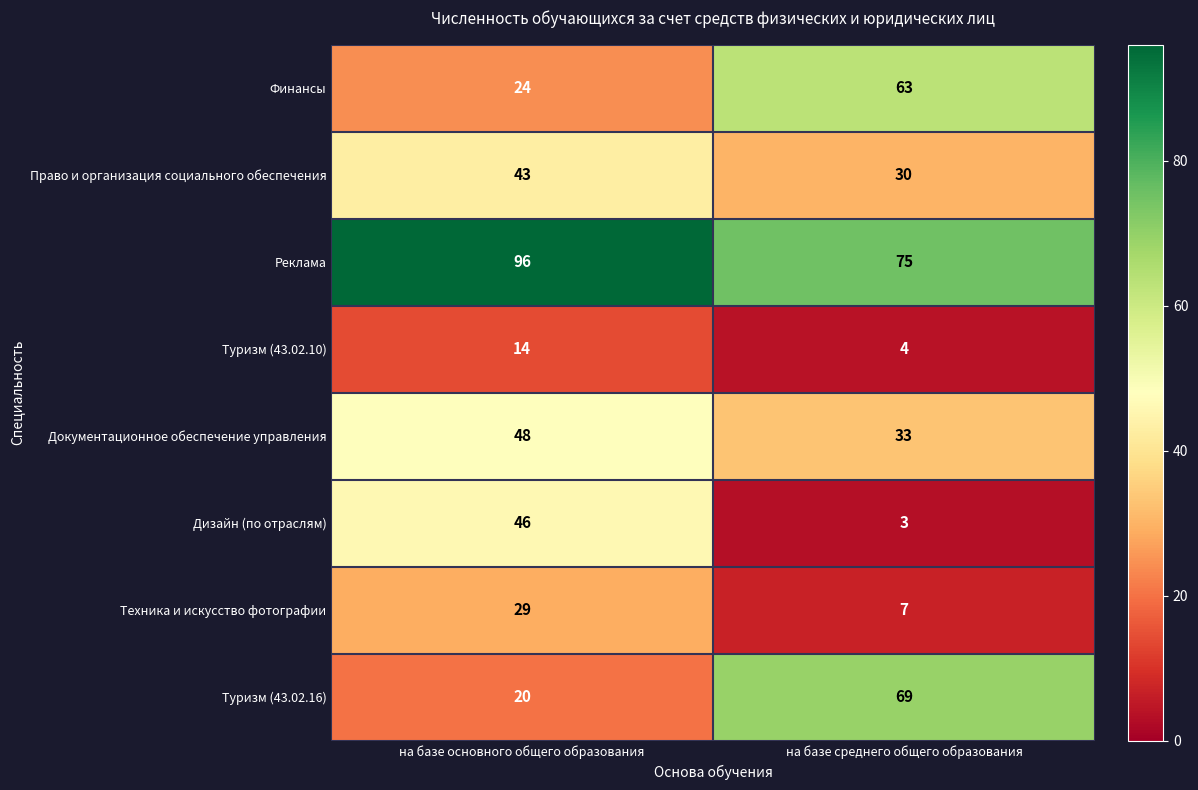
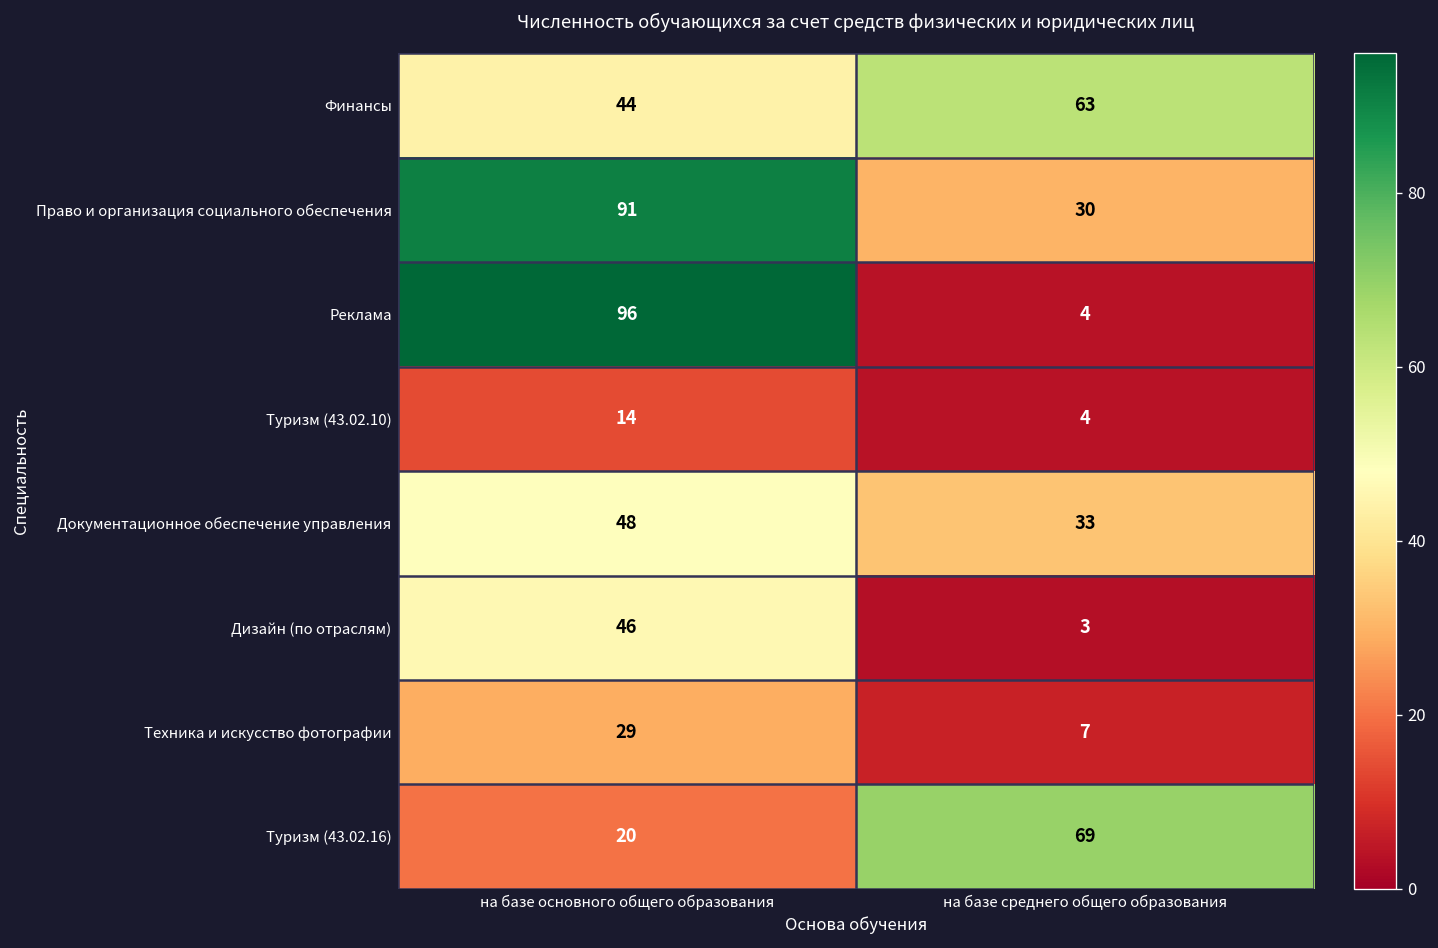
Финансы, на базе основного общего образования: 24 -> 44
Право и организация социального обеспечения, на базе основного общего образования: 43 -> 91
Реклама, на базе среднего общего образования: 75 -> 4
